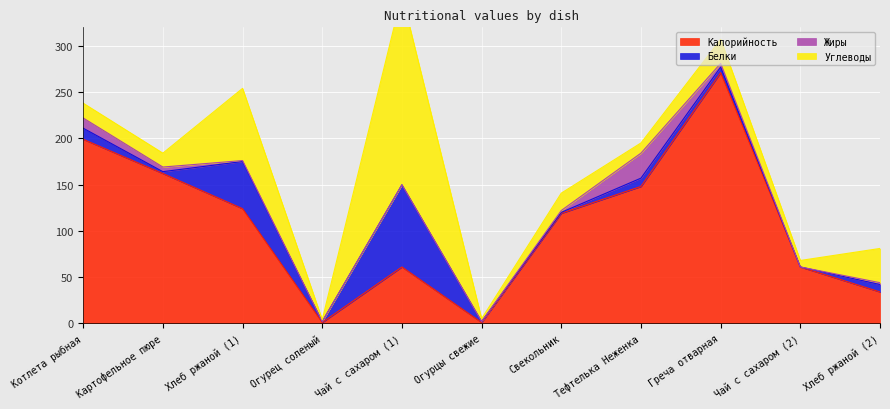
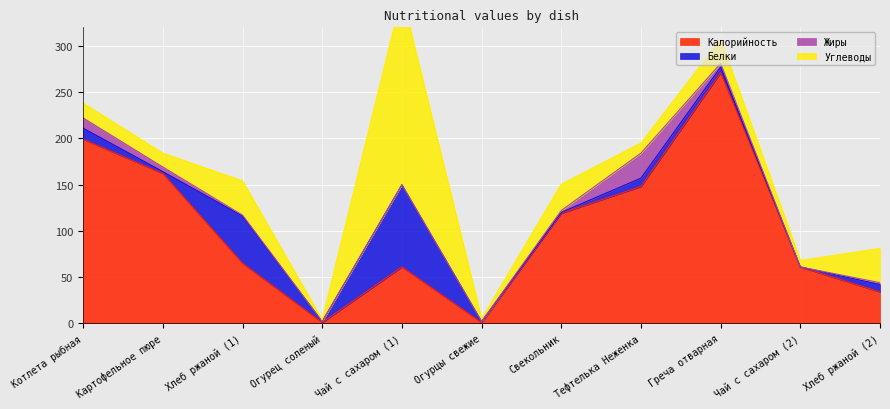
Калорийность, Хлеб ржаной (1): 120 -> 70
Углеводы, Хлеб ржаной (1): 80 -> 40
Углеводы, Свекольник: 20 -> 30
